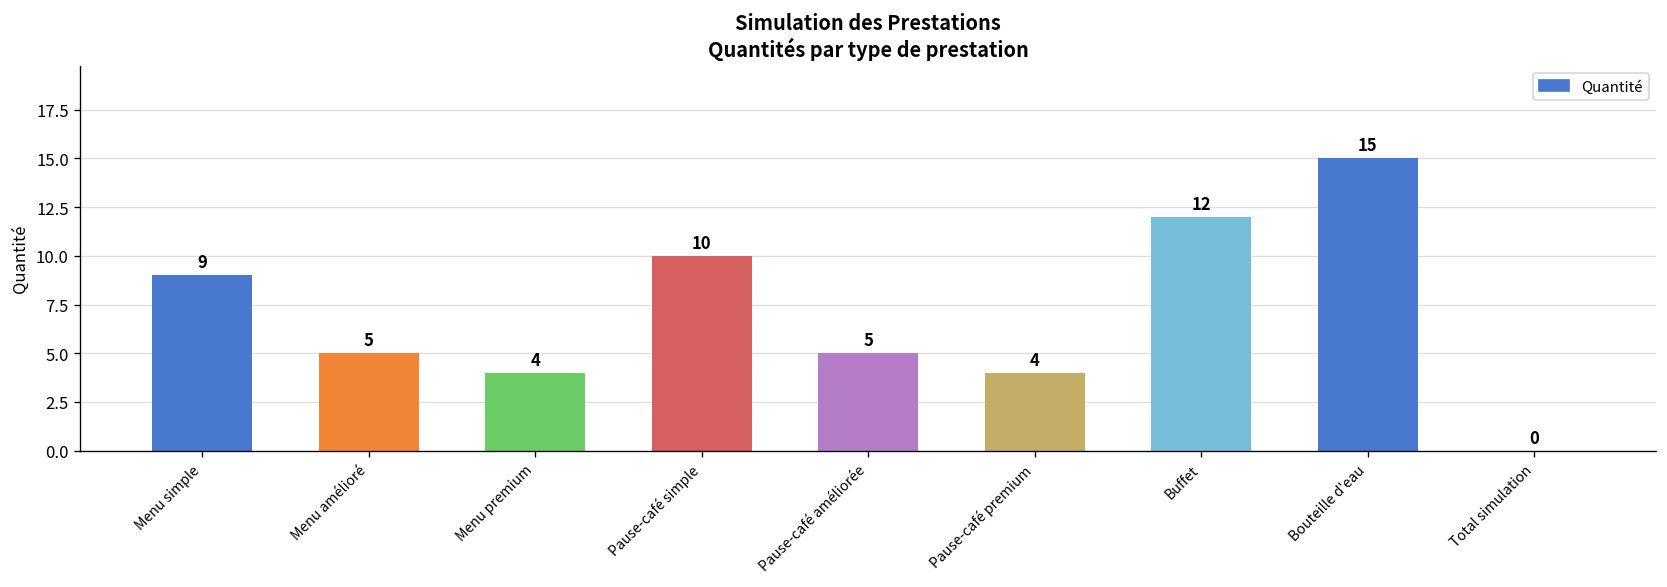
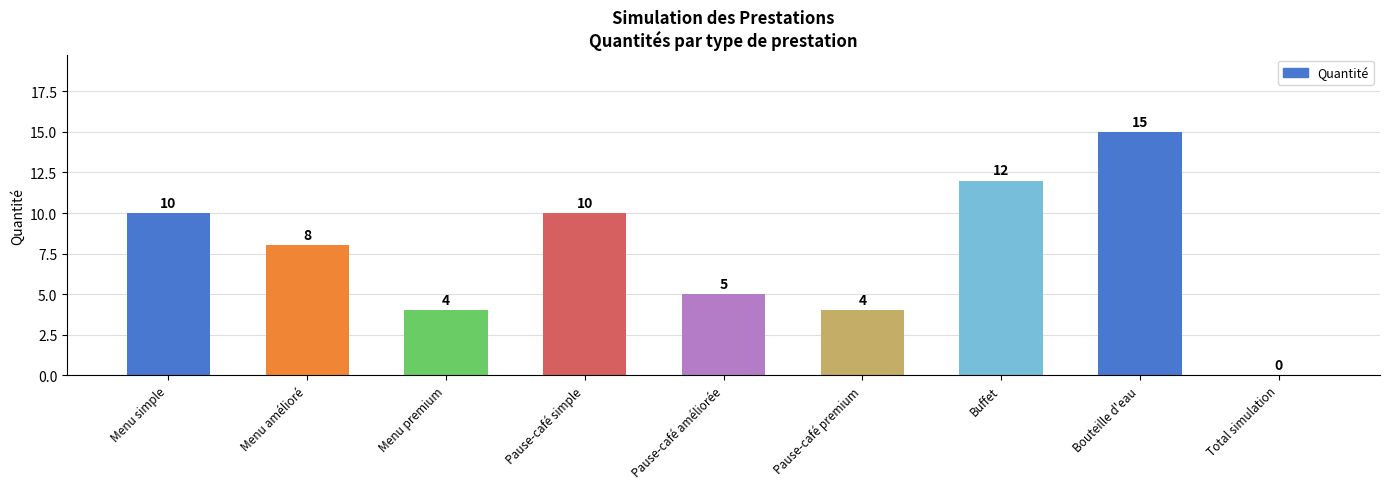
Menu simple: 9 -> 10
Menu amélioré: 5 -> 8
